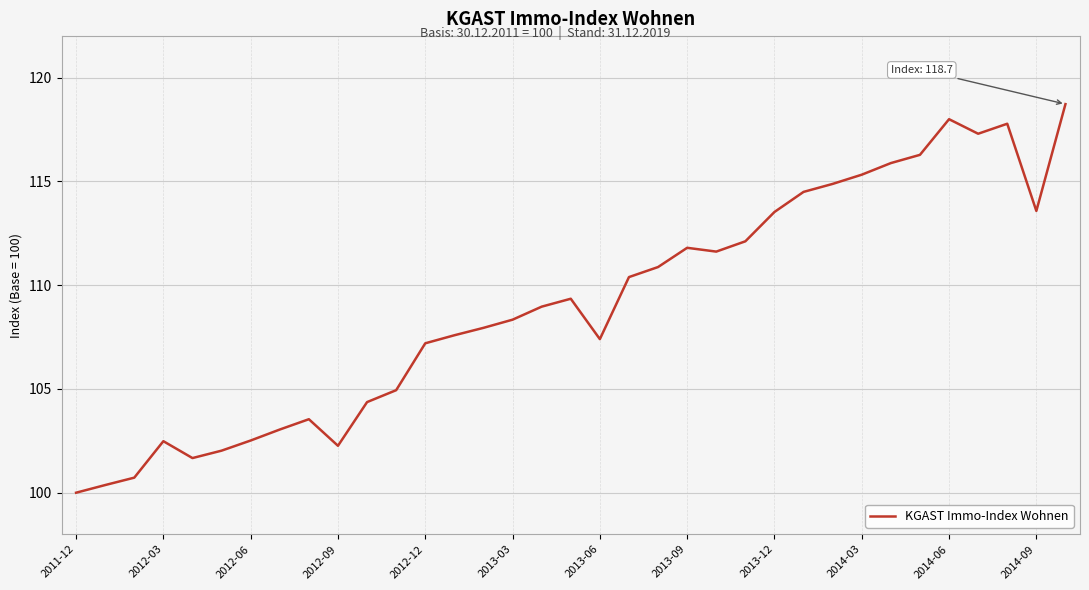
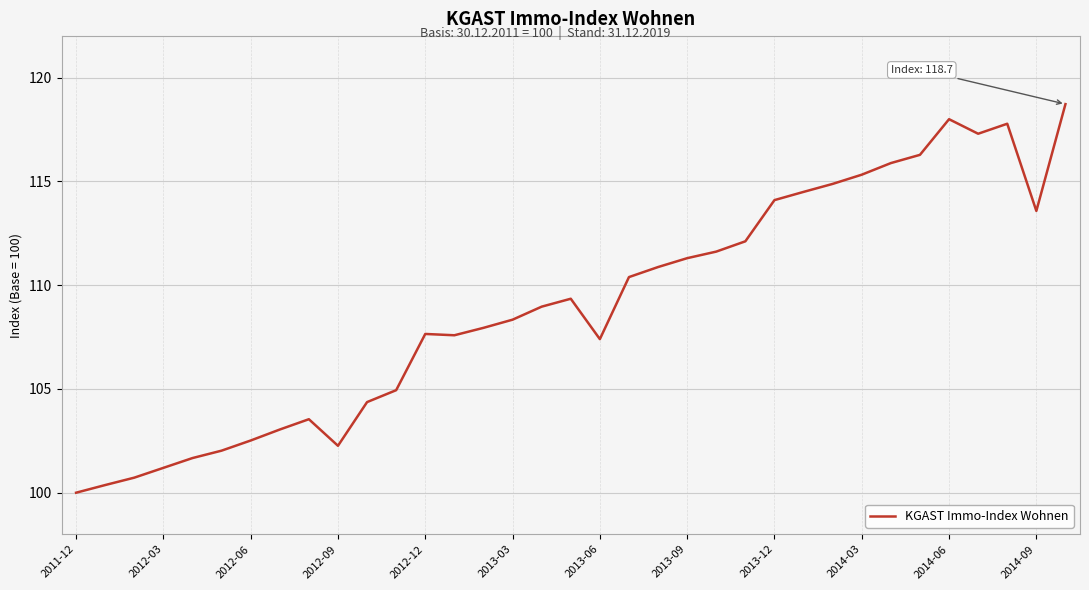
2012-03: 102.5 -> 101.2
2012-12: 107.2 -> 107.6
2013-09: 111.8 -> 111.3
2013-12: 113.5 -> 114.1
